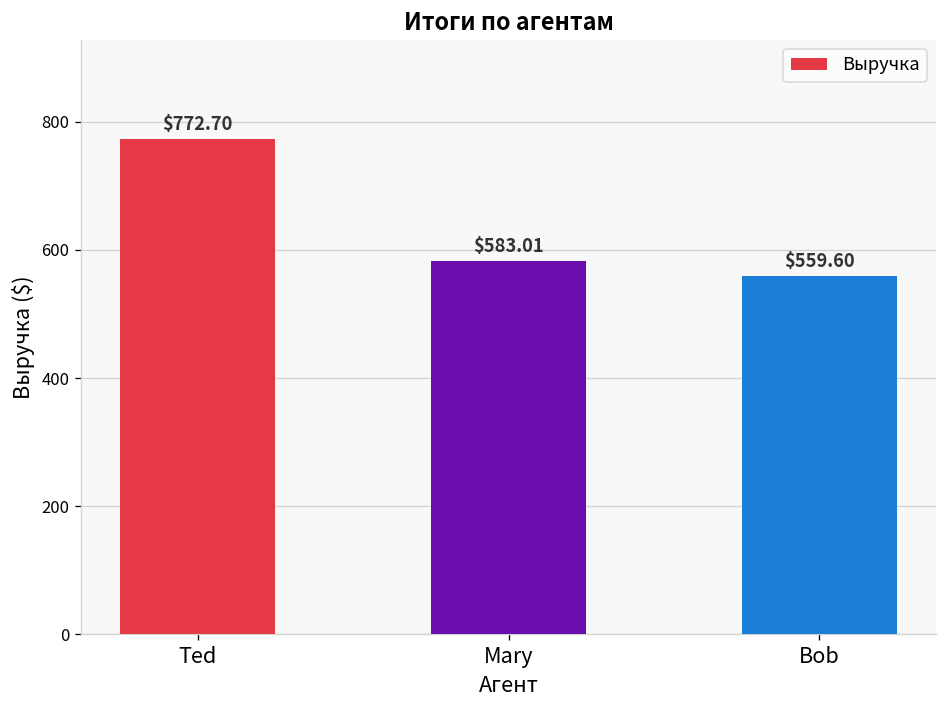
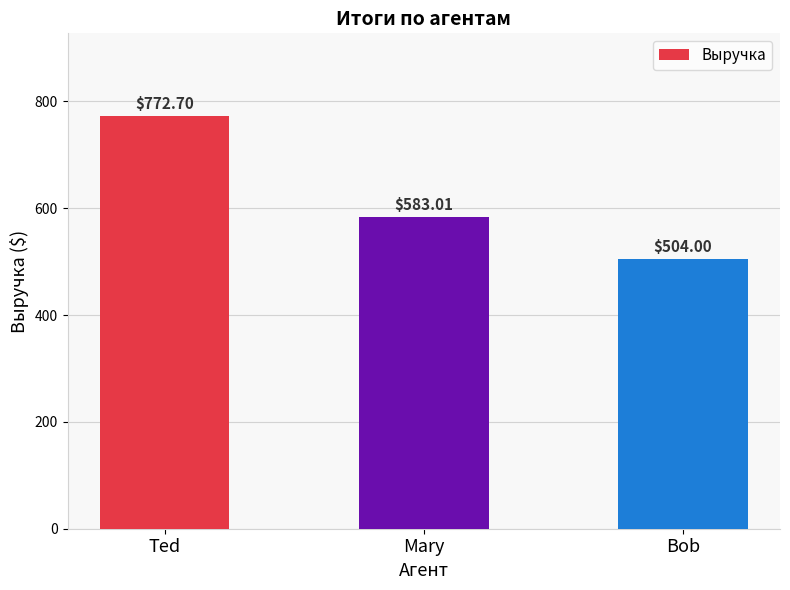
Bob: $559.60 -> $504.00
